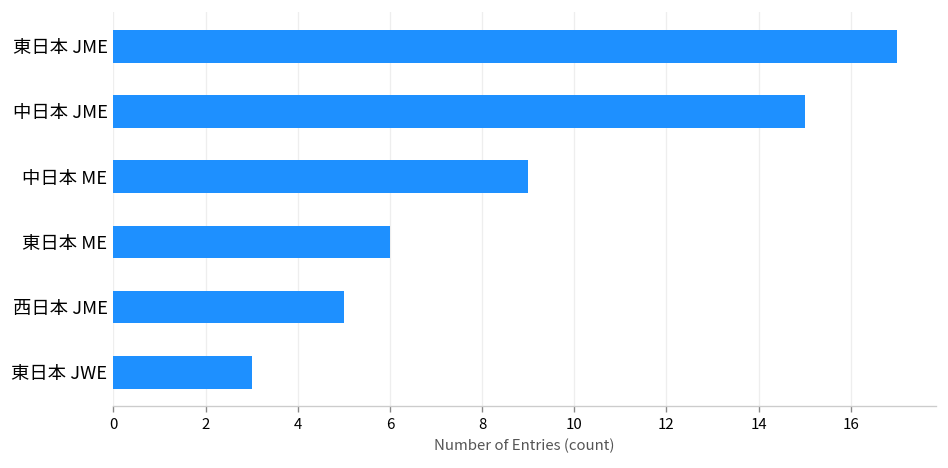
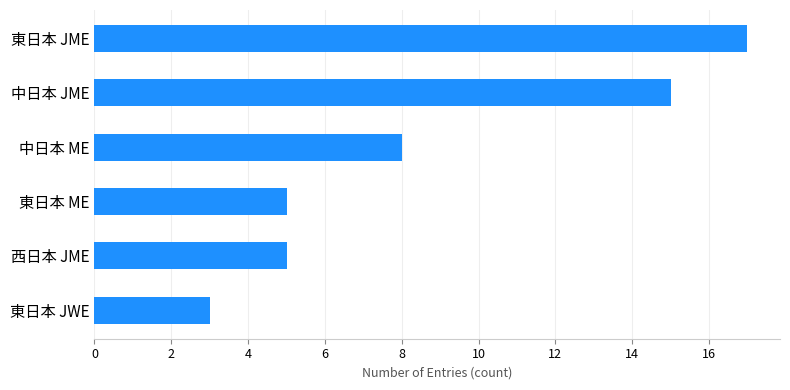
中日本 ME: 9 -> 8
東日本 ME: 6 -> 5
